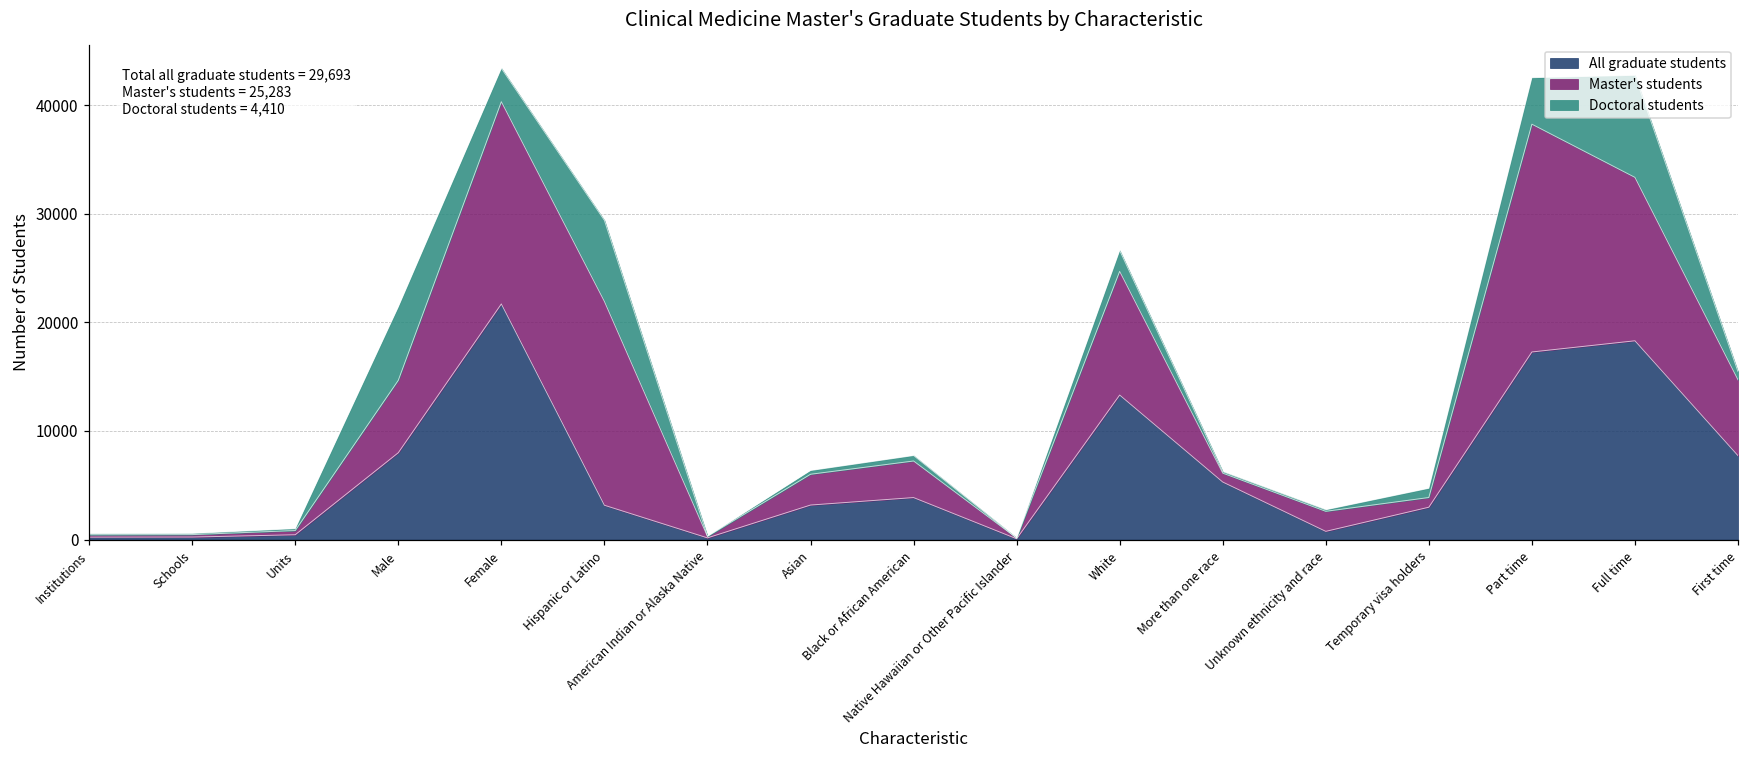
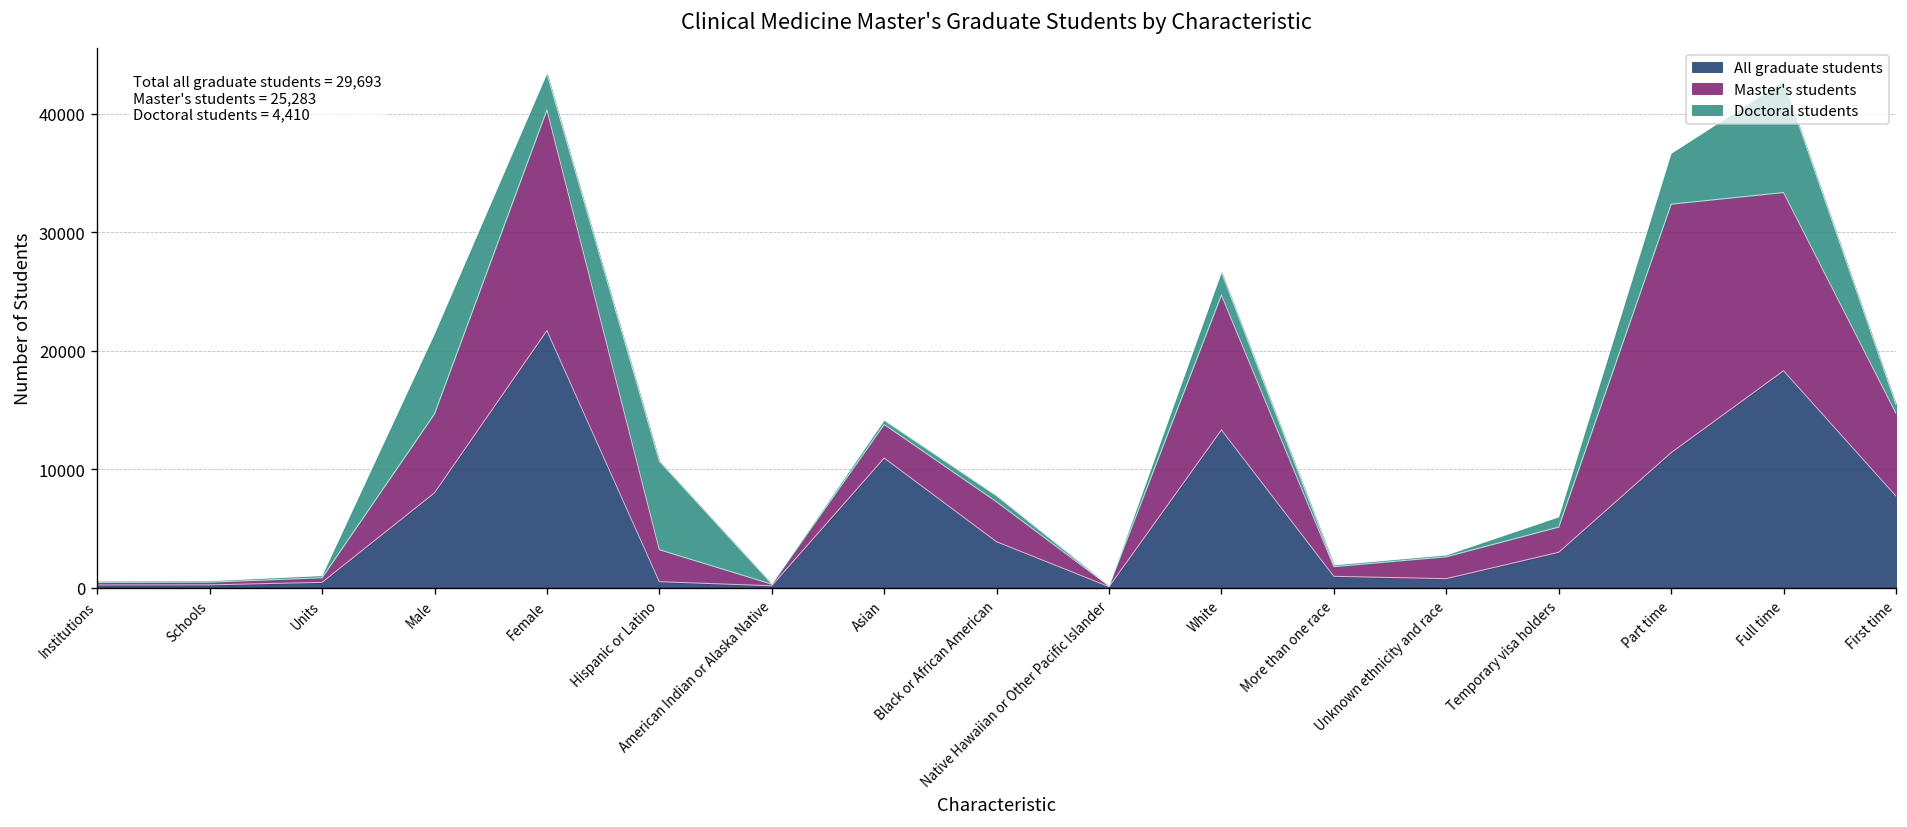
All graduate students, Hispanic or Latino: 3000 -> 1000
Master's students, Hispanic or Latino: 19000 -> 3000
All graduate students, Asian: 3000 -> 11000
All graduate students, More than one race: 5000 -> 1000
Master's students, Temporary visa holders: 1000 -> 2000
All graduate students, Part time: 17000 -> 11000
